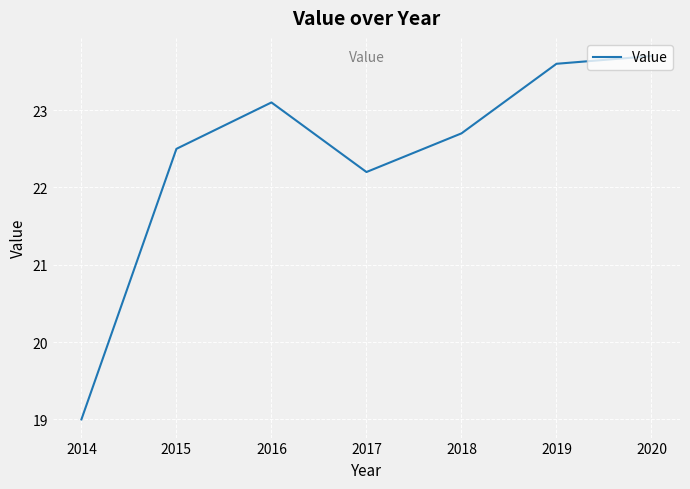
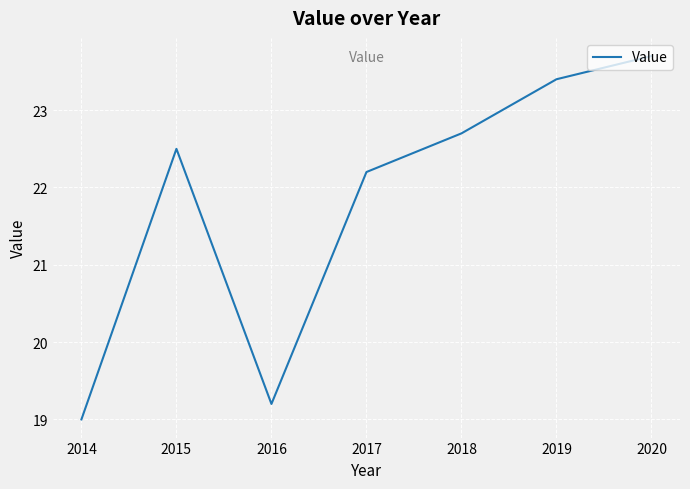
2016: 23.1 -> 19.2
2019: 23.6 -> 23.4
